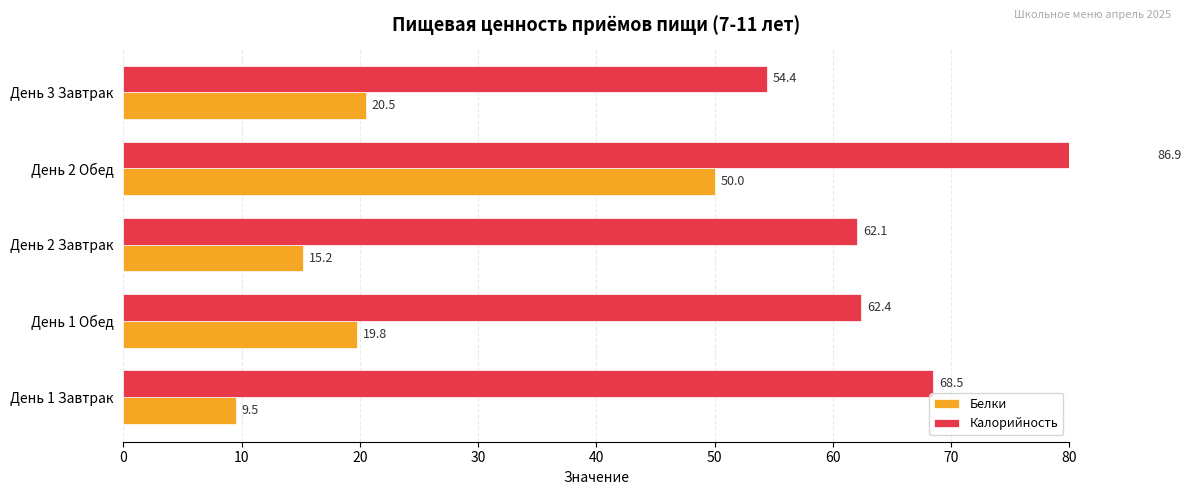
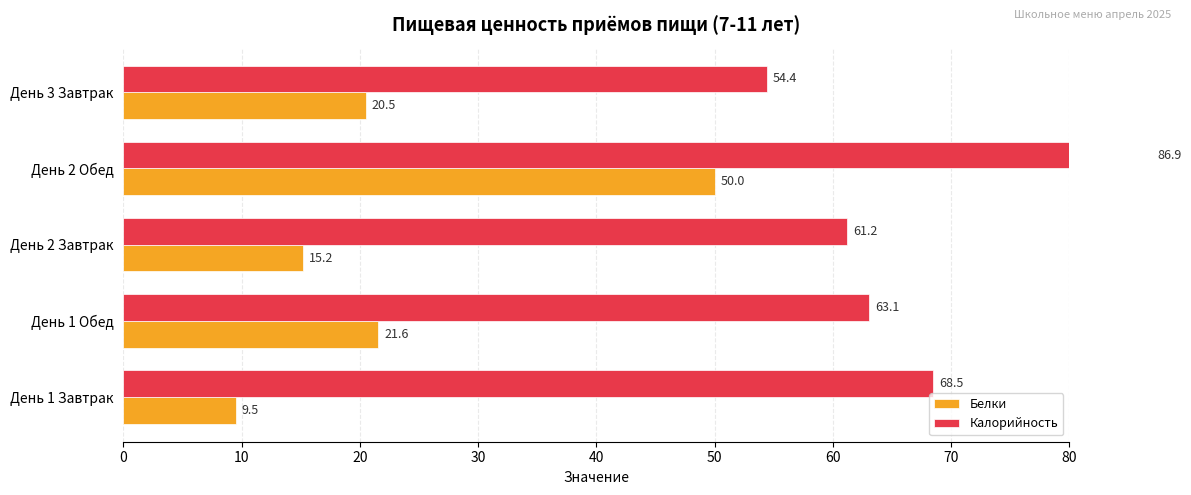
Калорийность, День 2 Завтрак: 62.1 -> 61.2
Калорийность, День 1 Обед: 62.4 -> 63.1
Белки, День 1 Обед: 19.8 -> 21.6
